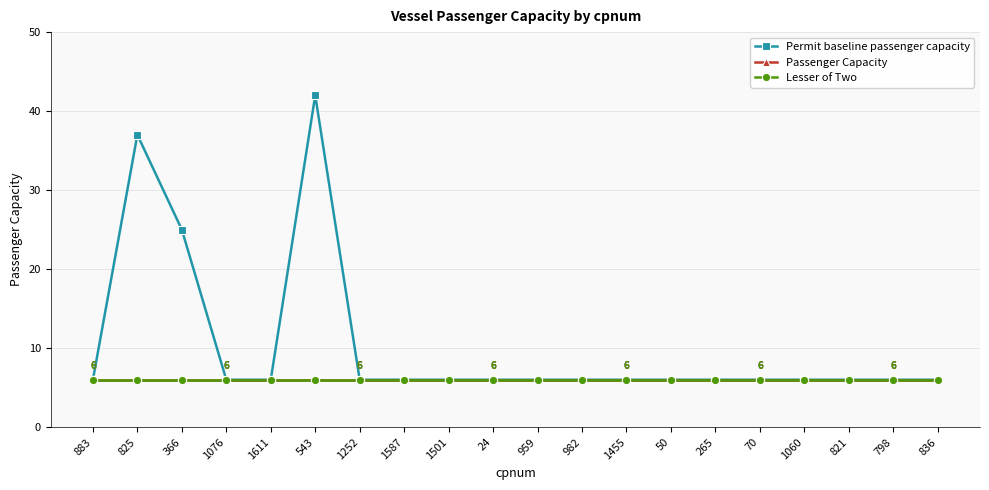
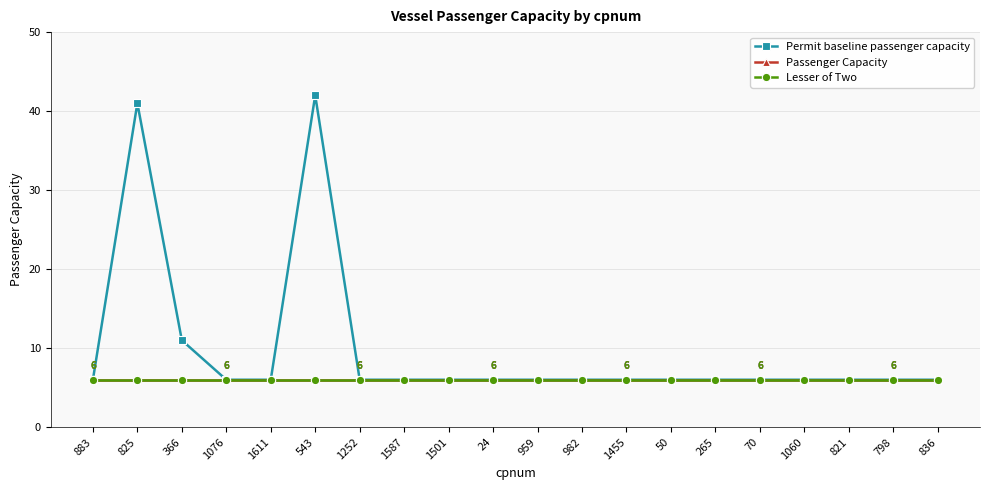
Permit baseline passenger capacity, 825: 37 -> 41
Permit baseline passenger capacity, 366: 25 -> 11
